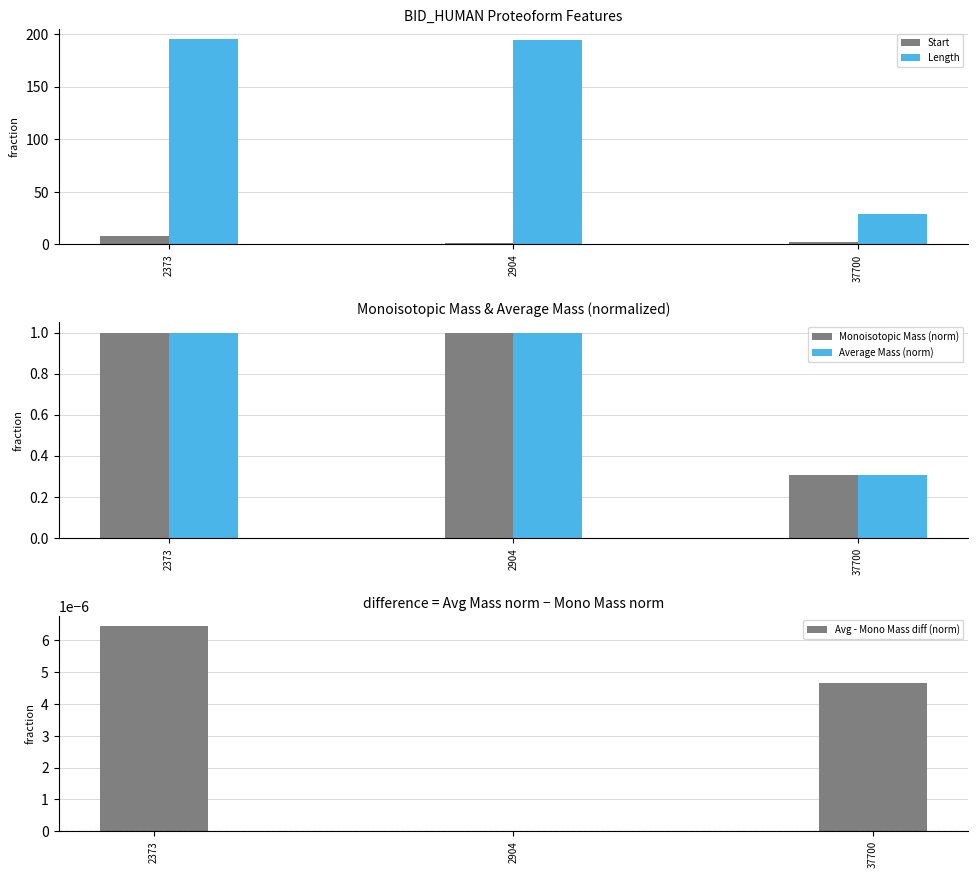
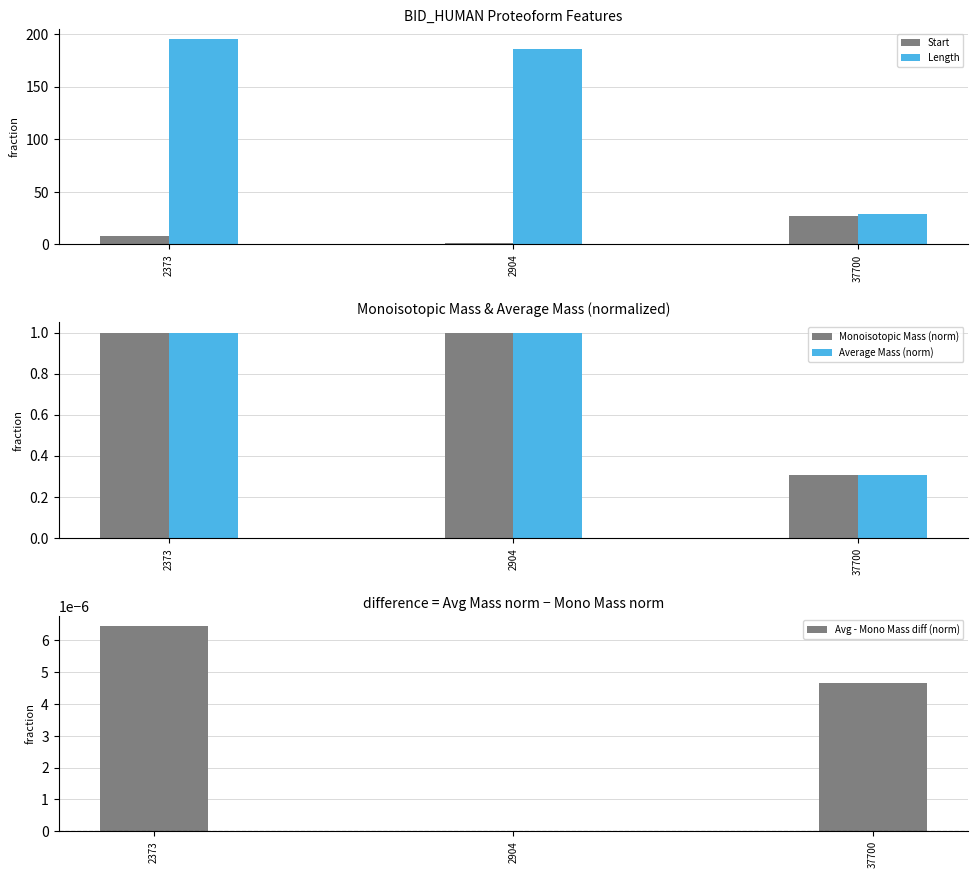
BID_HUMAN Proteoform Features, Length, 2904: 194 -> 186
BID_HUMAN Proteoform Features, Start, 37700: 2 -> 27
